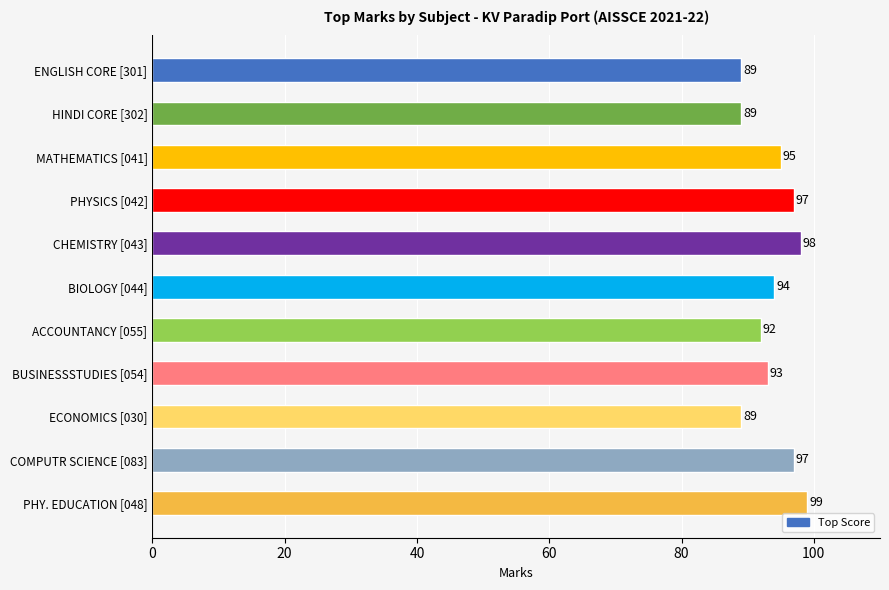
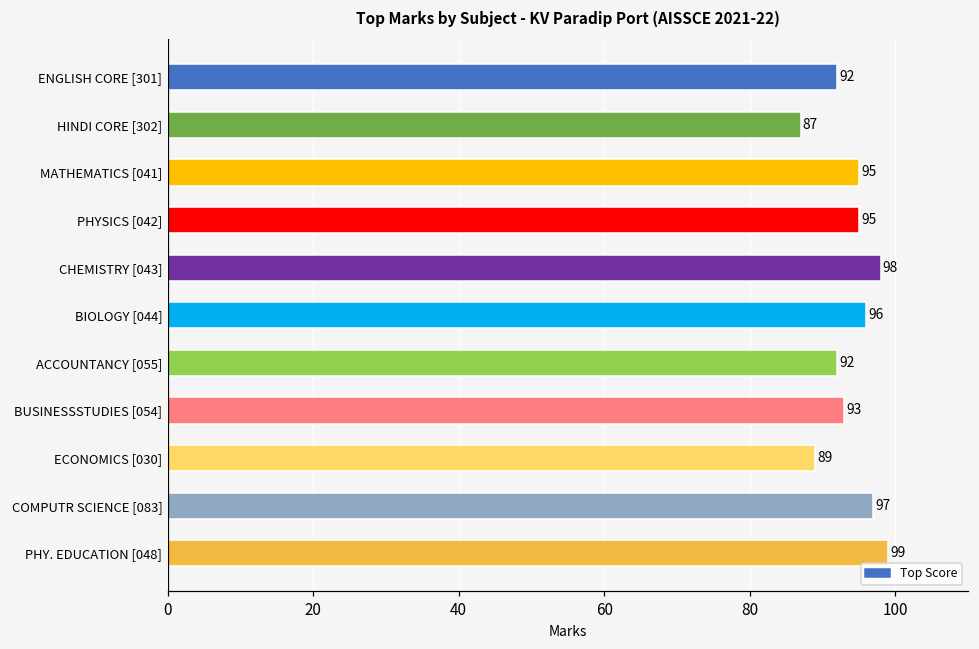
ENGLISH CORE [301]: 89 -> 92
HINDI CORE [302]: 89 -> 87
PHYSICS [042]: 97 -> 95
BIOLOGY [044]: 94 -> 96
